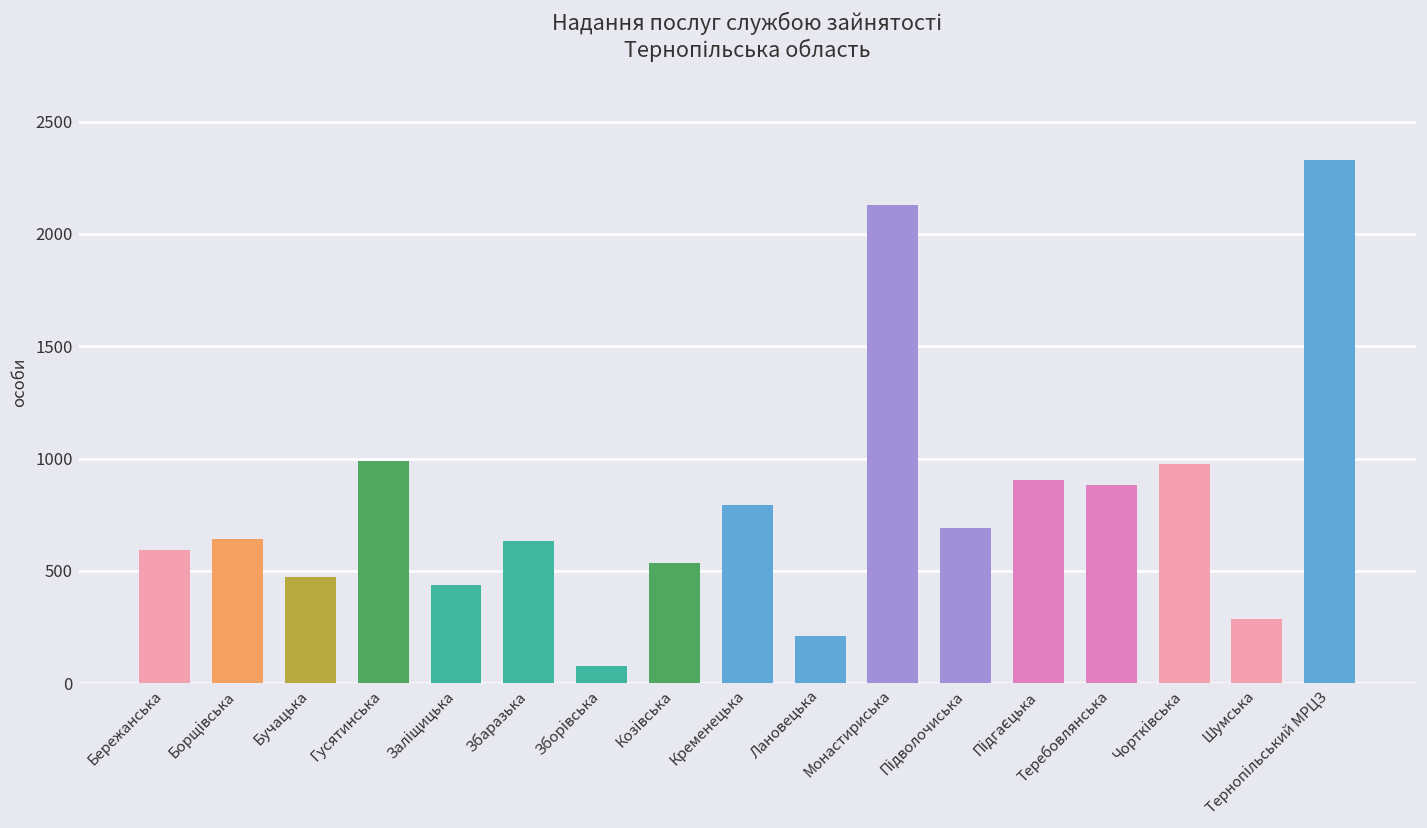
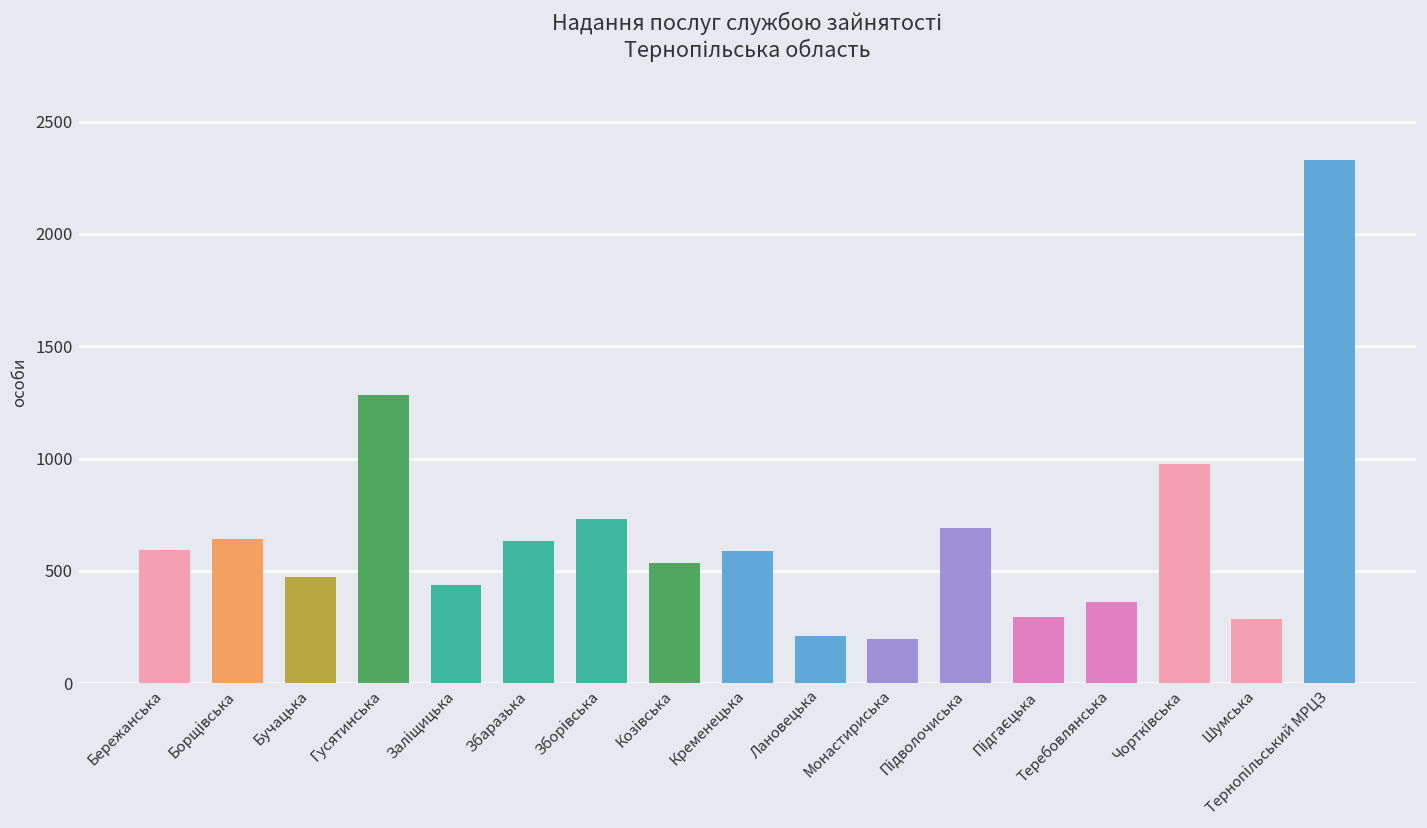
Гусятинська: 990 -> 1280
Зборівська: 80 -> 730
Кременецька: 790 -> 590
Монастириська: 2130 -> 200
Підгаєцька: 910 -> 300
Теребовлянська: 880 -> 360
